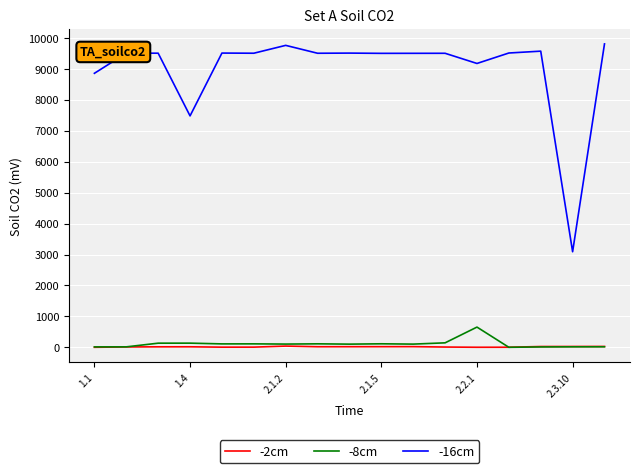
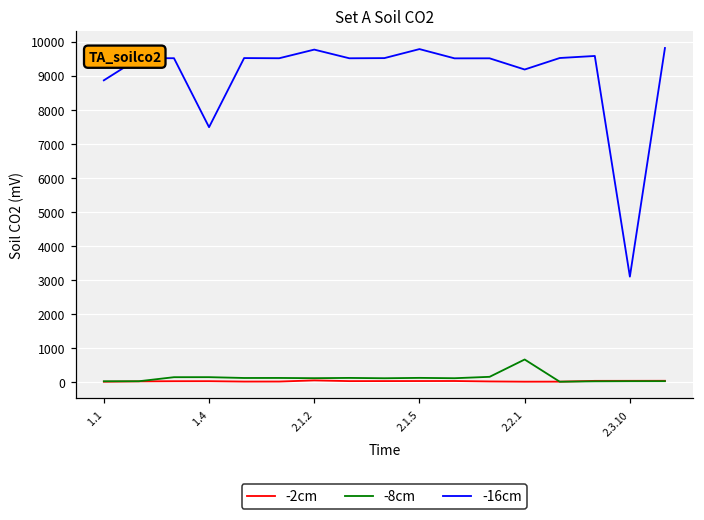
-16cm, 2.1.5: 9500 -> 9800
